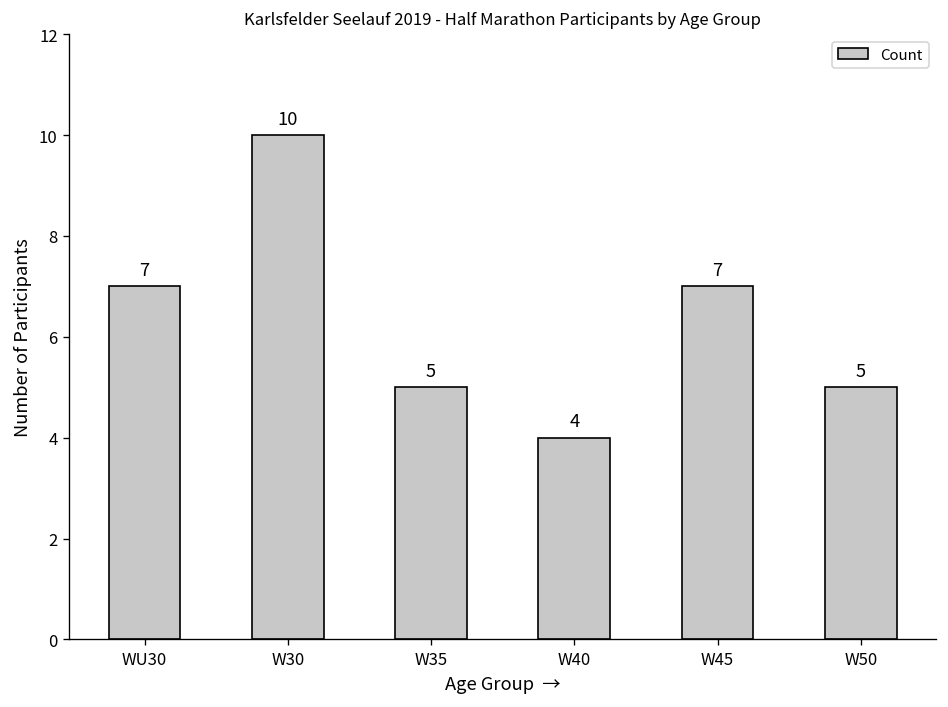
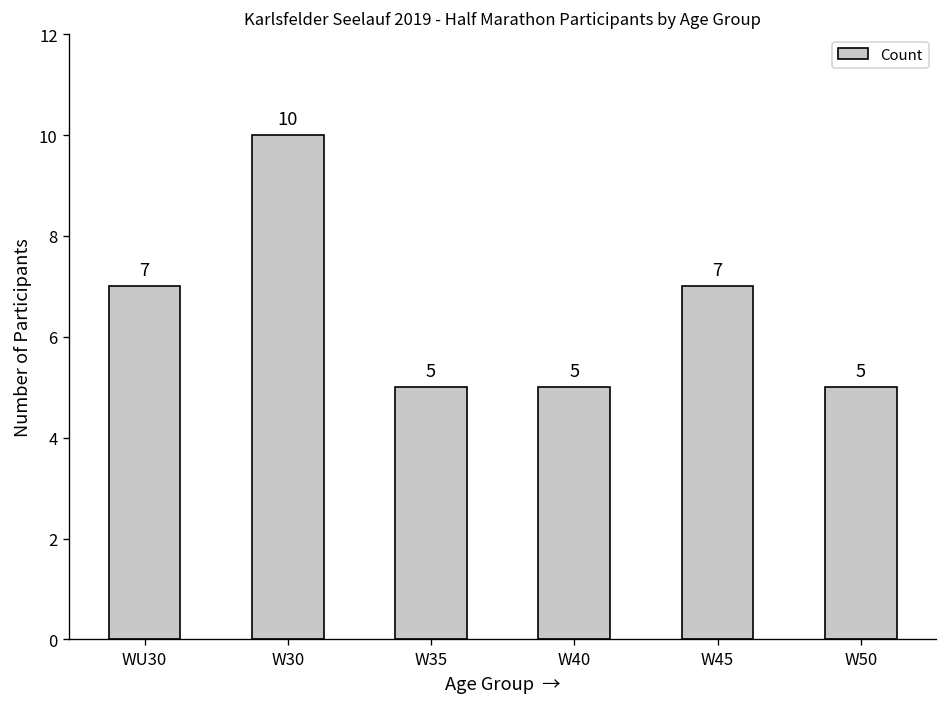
W40: 4 -> 5
